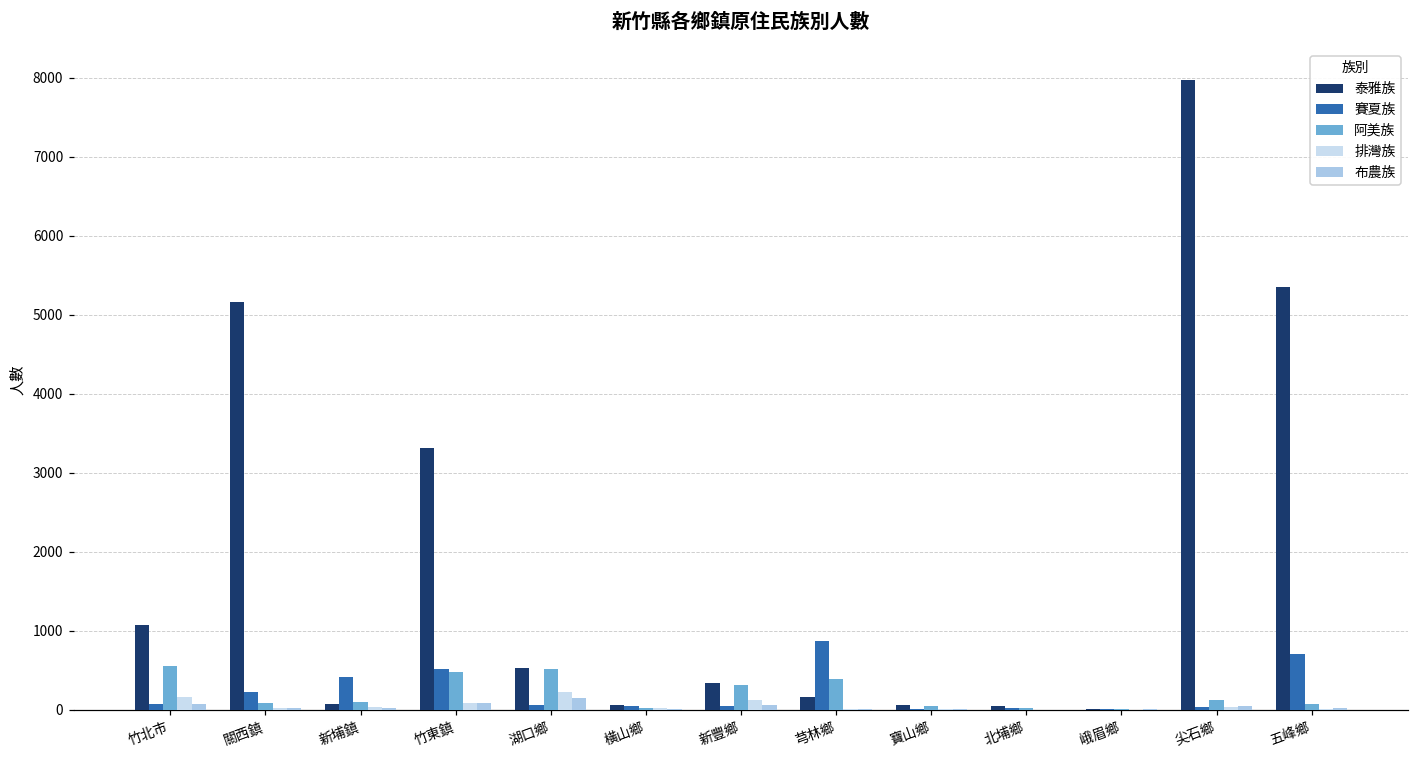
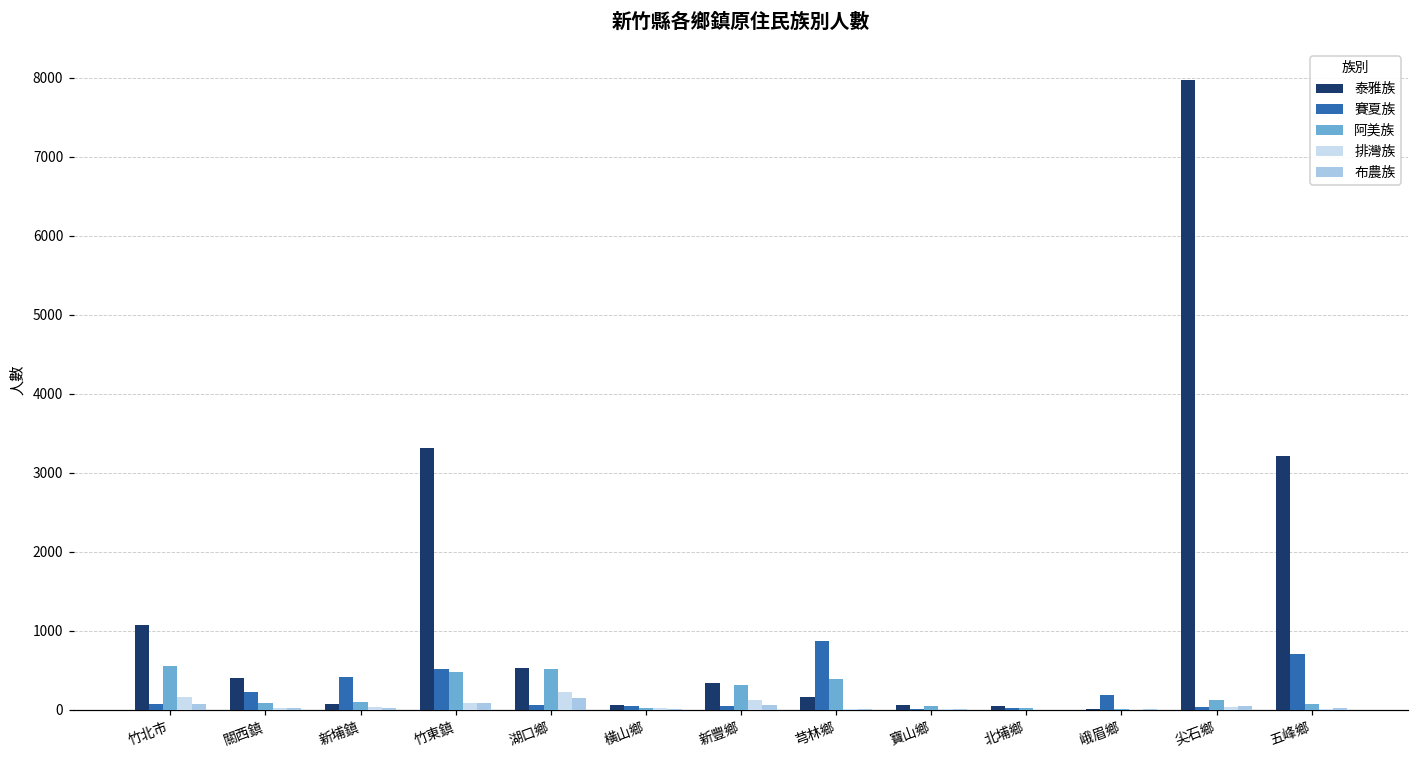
泰雅族, 關西鎮: 5200 -> 400
賽夏族, 峨眉鄉: 0 -> 200
泰雅族, 五峰鄉: 5300 -> 3200
